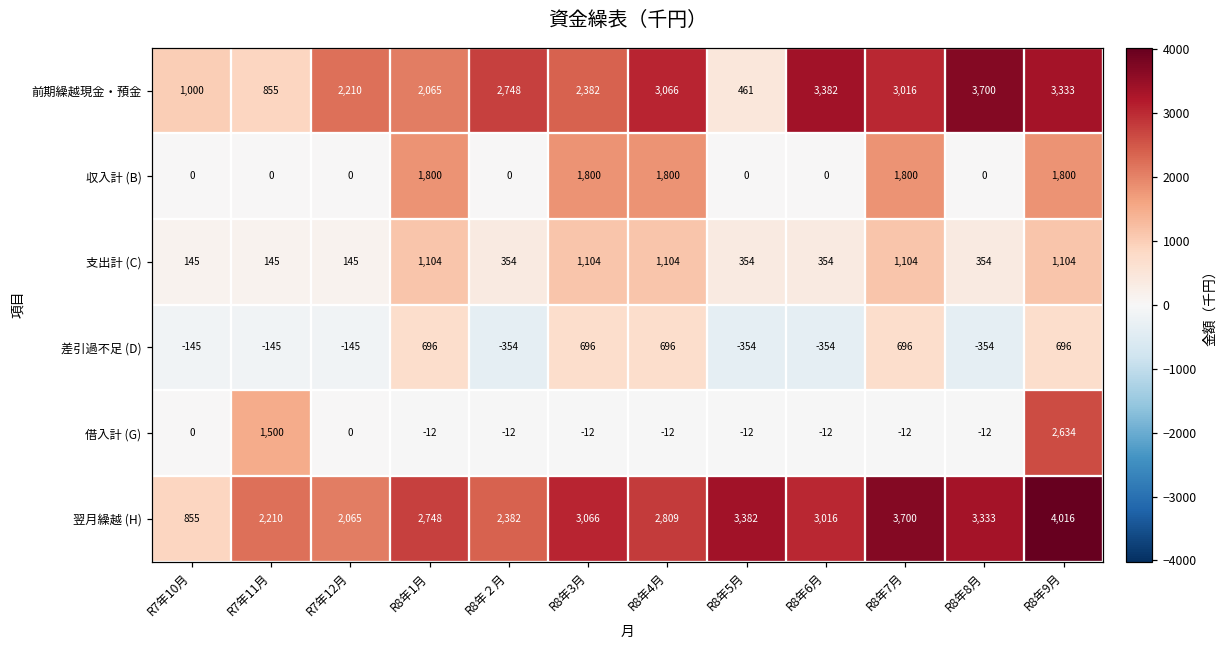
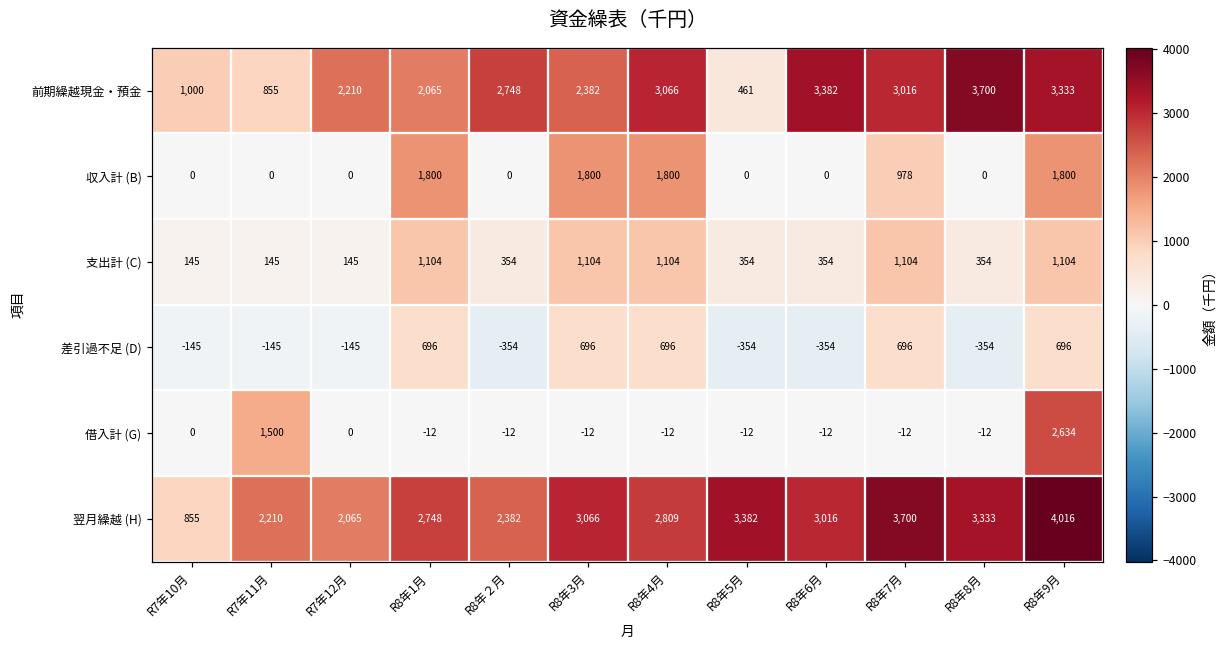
収入計 (B), R8年7月: 1,800 -> 978
